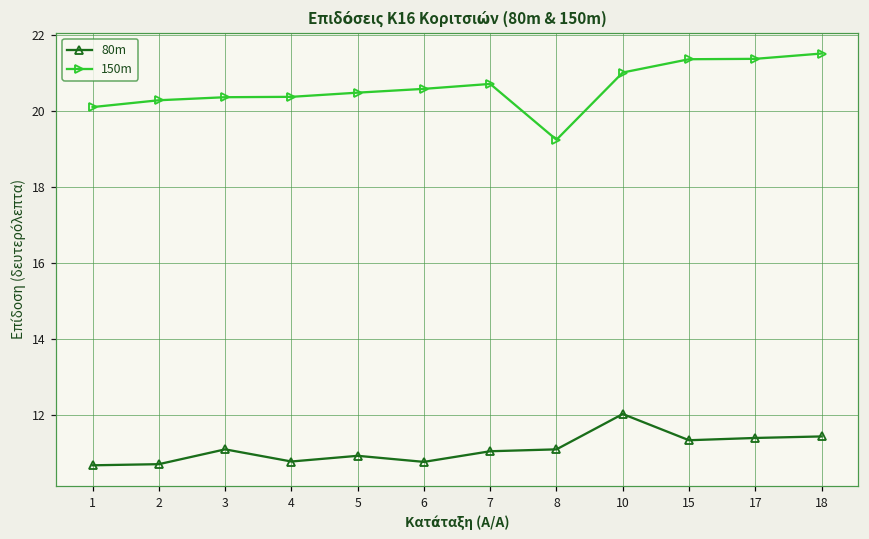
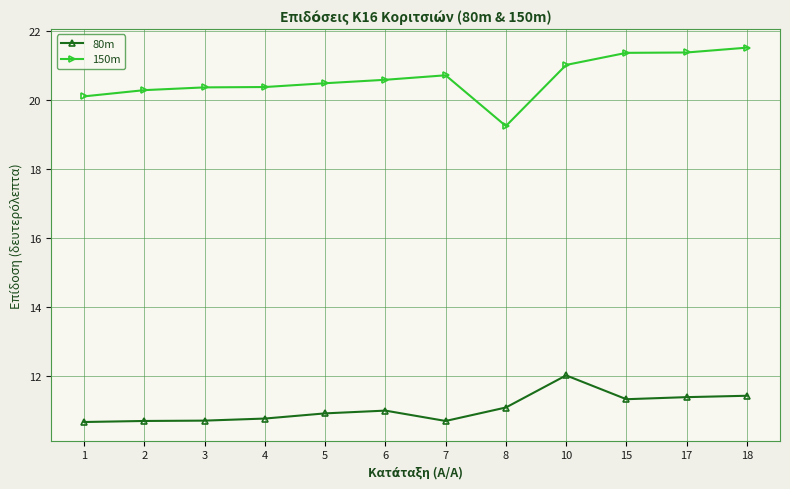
80m, 3: 11.1 -> 10.7
80m, 6: 10.8 -> 11.0
80m, 7: 11.1 -> 10.7
